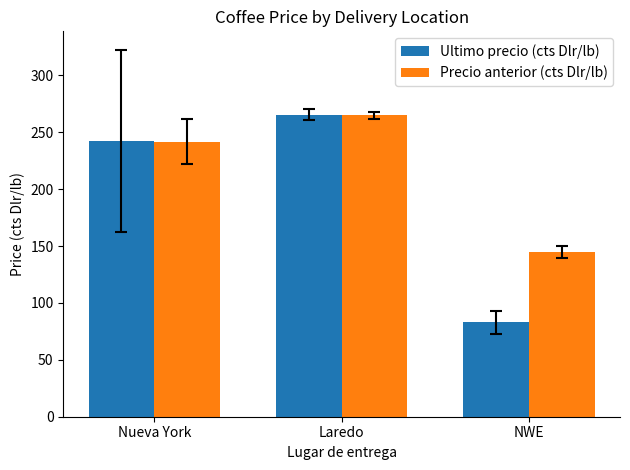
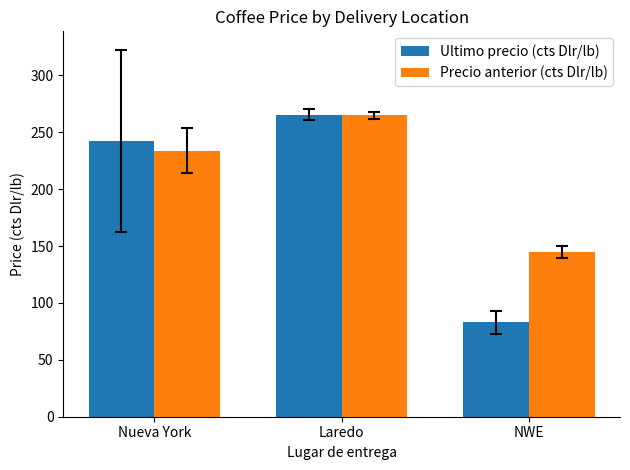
Precio anterior (cts Dlr/lb), Nueva York: 242 -> 234
